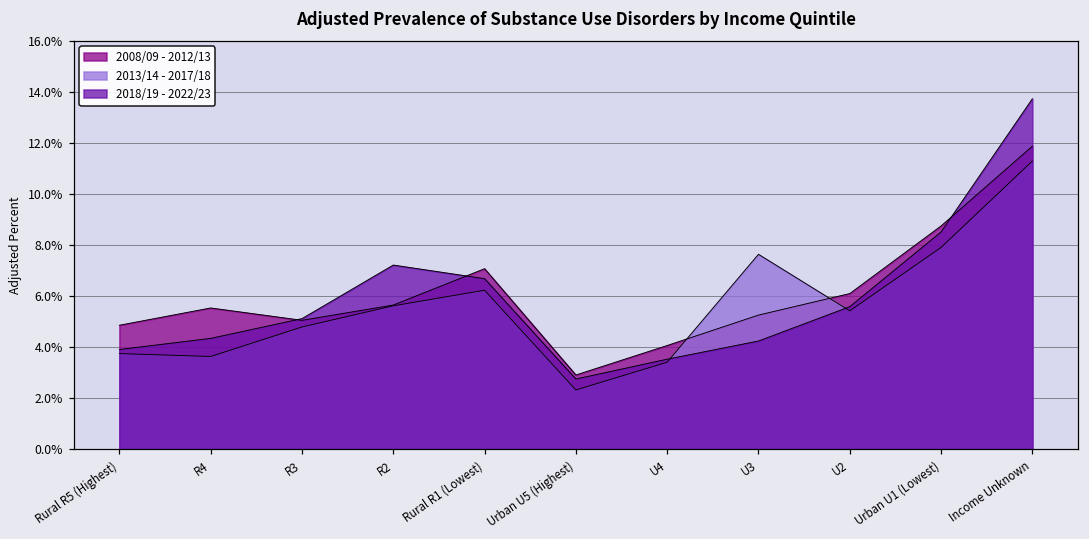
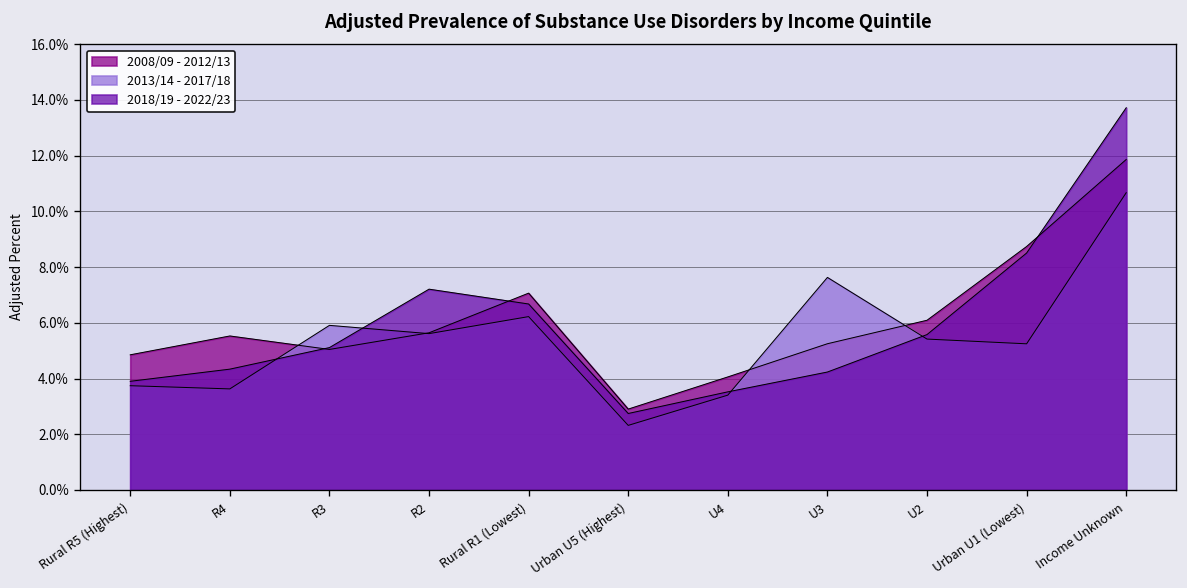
2013/14 - 2017/18, R3: 4.8% -> 5.9%
2013/14 - 2017/18, Urban U1 (Lowest): 7.9% -> 5.2%
2013/14 - 2017/18, Income Unknown: 11.3% -> 10.7%
